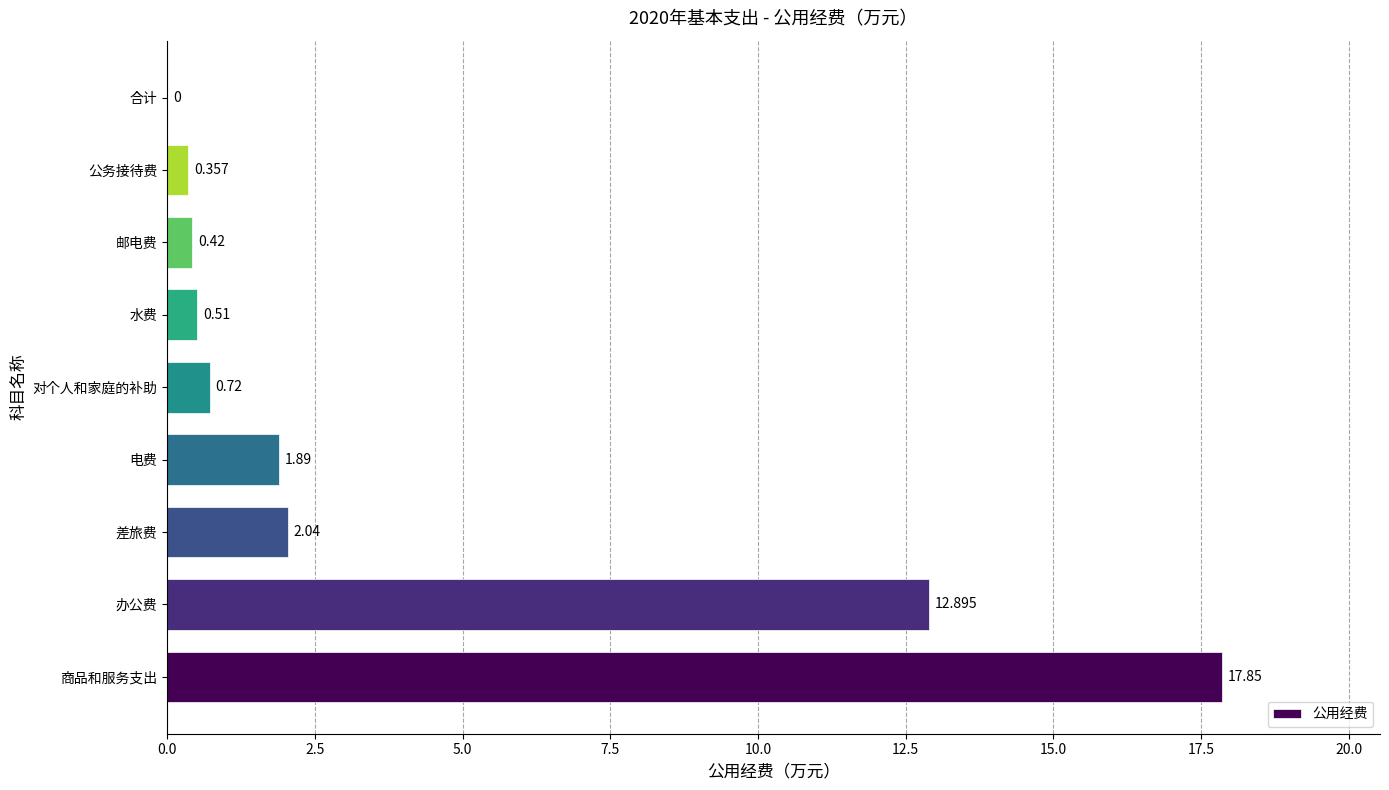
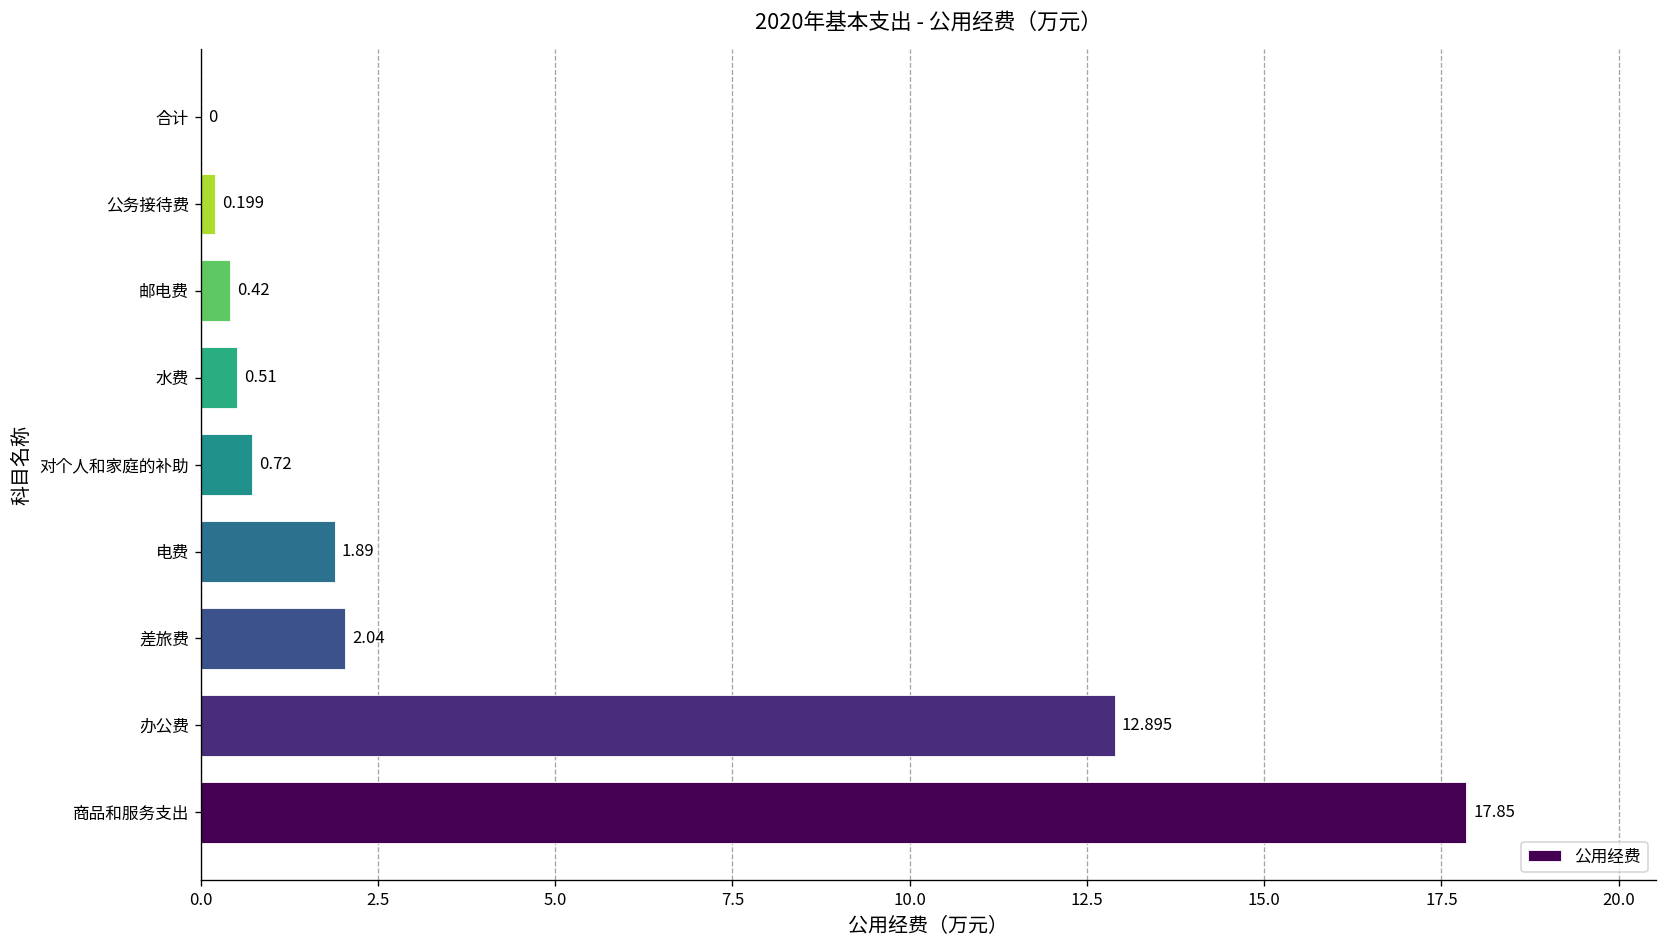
公务接待费: 0.357 -> 0.199
